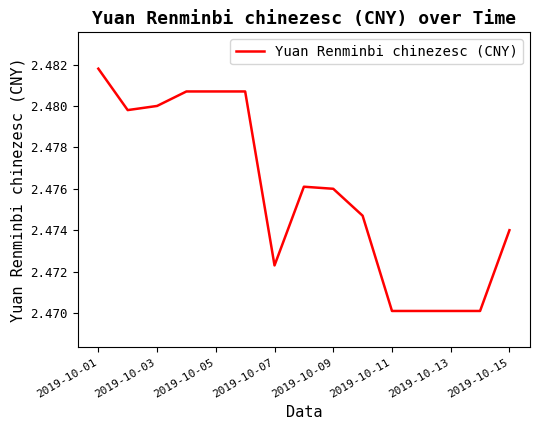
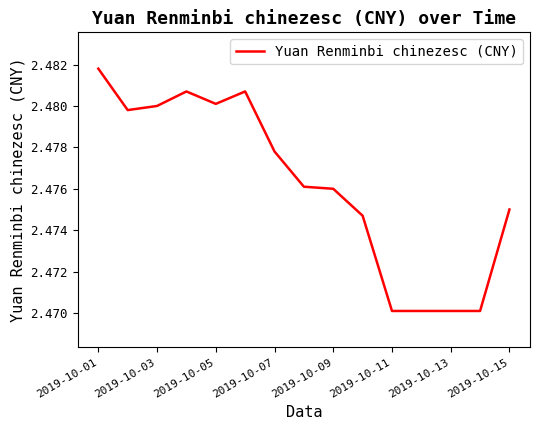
2019-10-05: 2.4807 -> 2.4801
2019-10-07: 2.4723 -> 2.4778
2019-10-15: 2.474 -> 2.475
